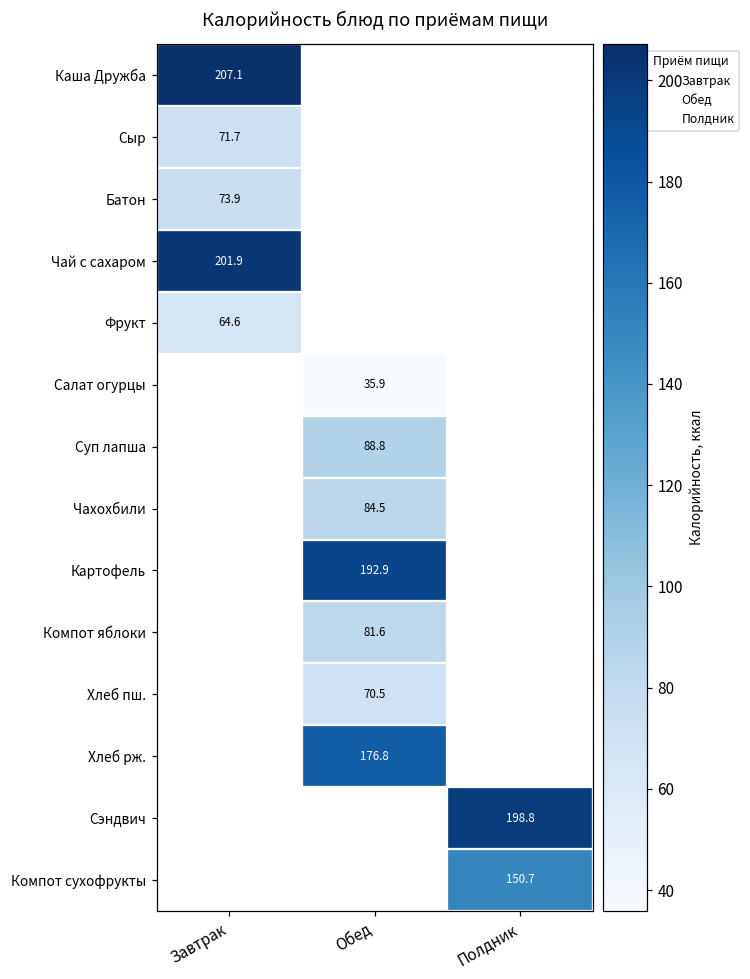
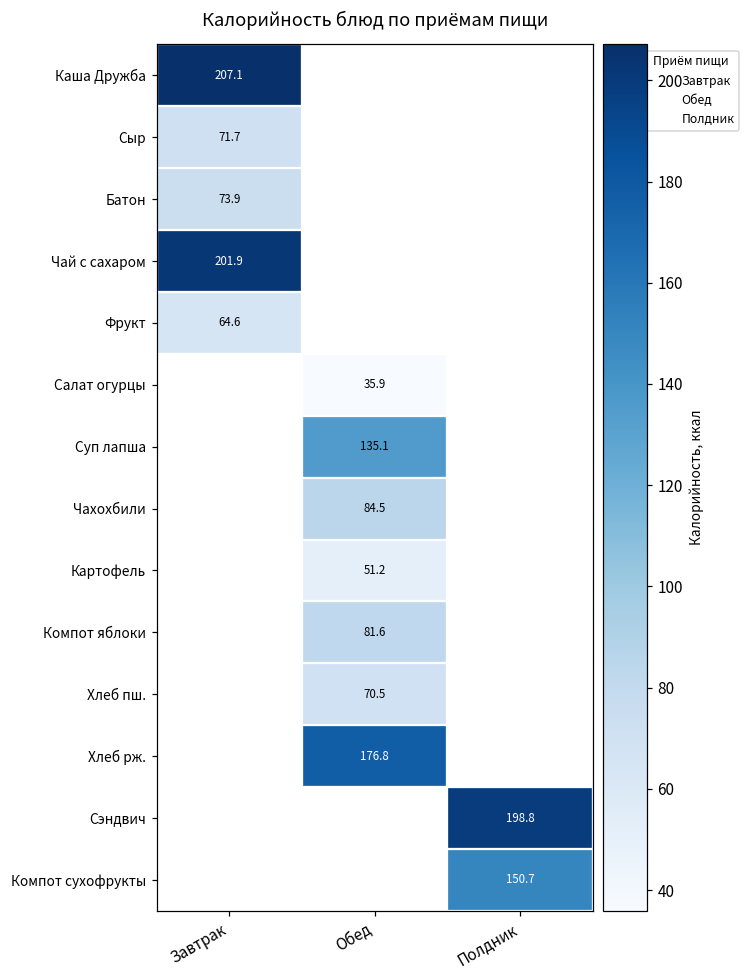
Суп лапша, Обед: 88.8 -> 135.1
Картофель, Обед: 192.9 -> 51.2
